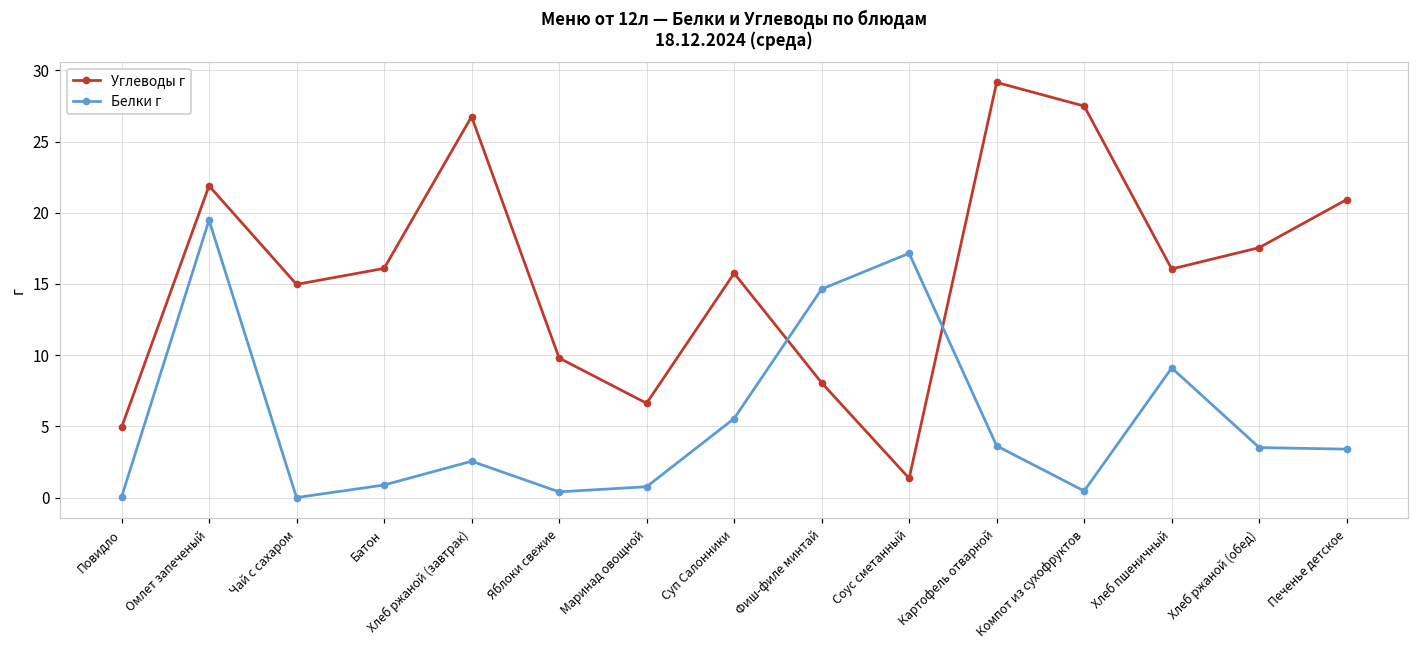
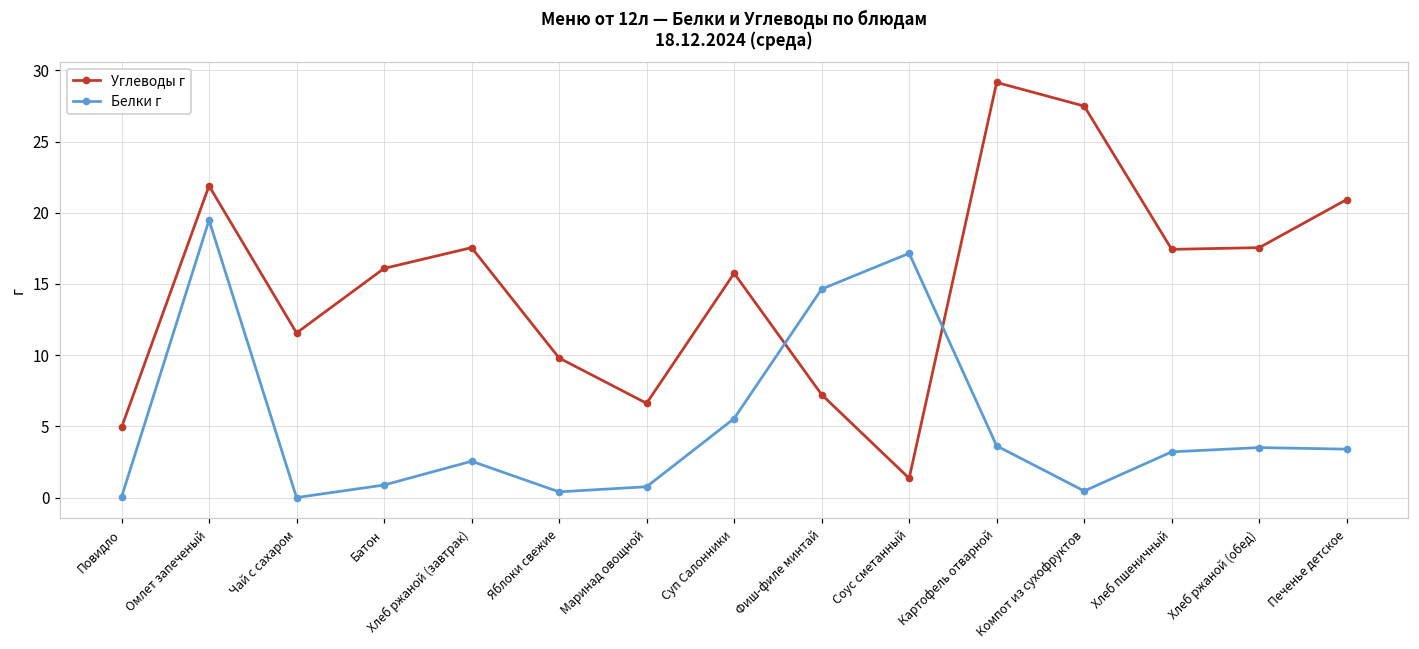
Углеводы г, Чай с сахаром: 15.0 -> 11.6
Углеводы г, Хлеб ржаной (завтрак): 26.8 -> 17.6
Углеводы г, Фиш-филе минтай: 8.1 -> 7.2
Углеводы г, Хлеб пшеничный: 16.1 -> 17.4
Белки г, Хлеб пшеничный: 9.1 -> 3.2
